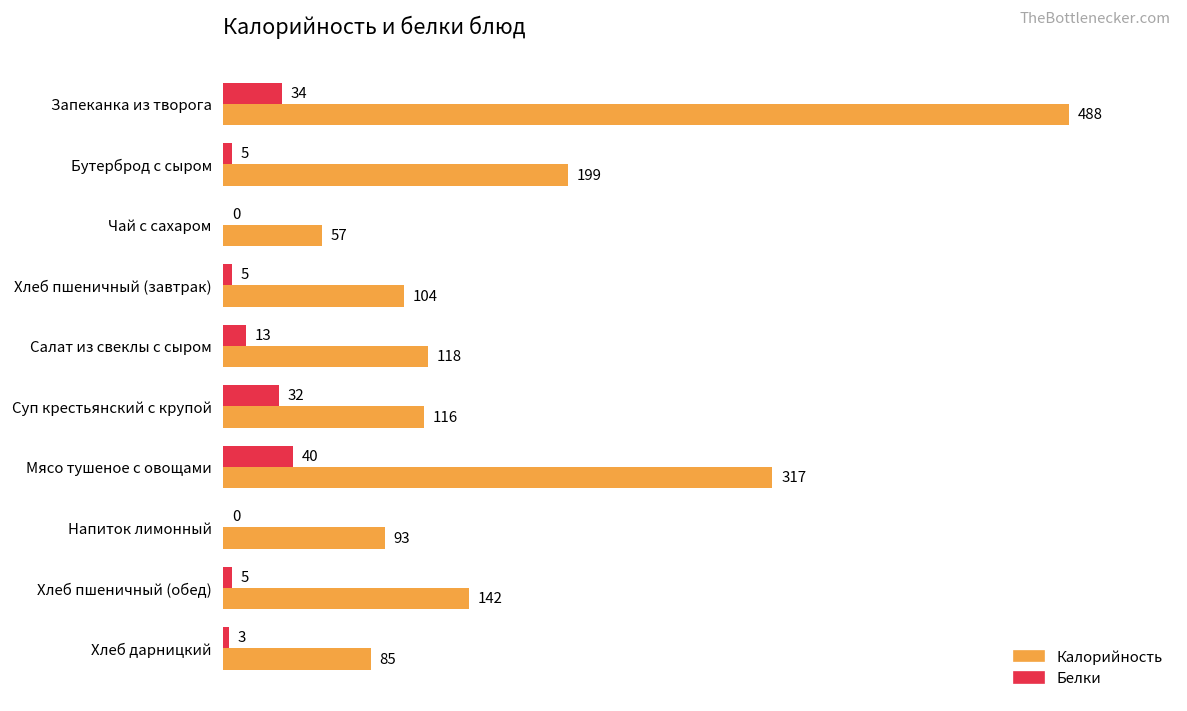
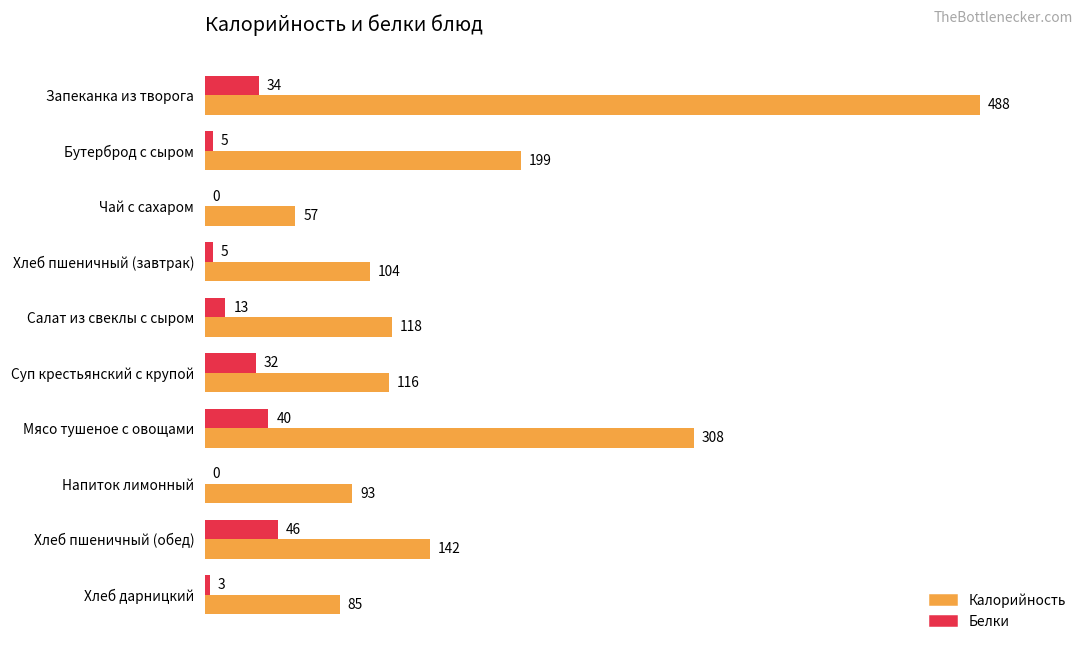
Калорийность, Мясо тушеное с овощами: 317 -> 308
Белки, Хлеб пшеничный (обед): 5 -> 46
